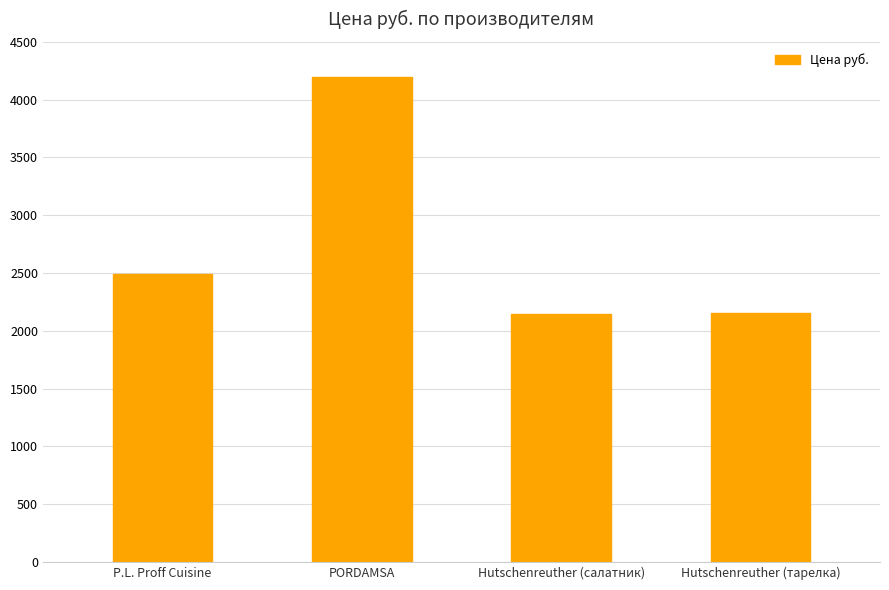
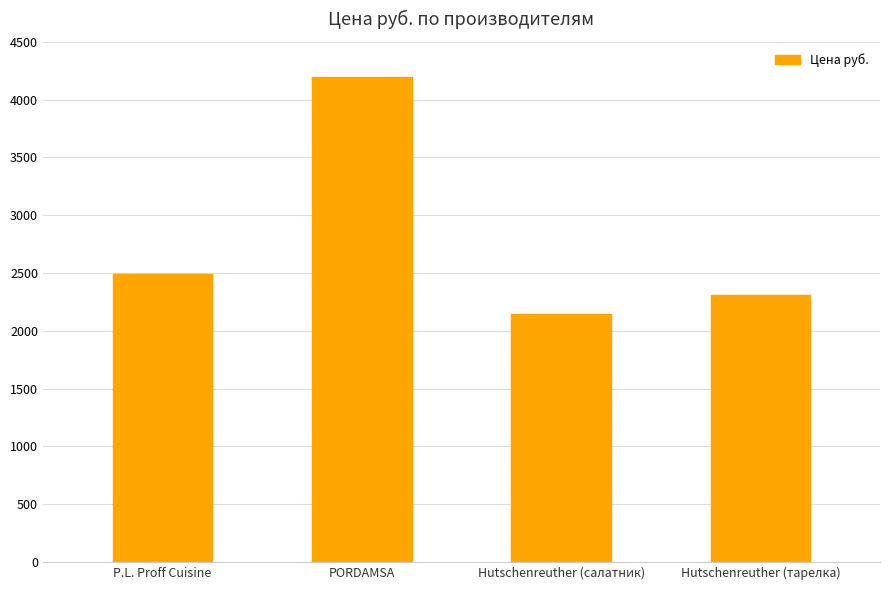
Hutschenreuther (тарелка): 2150 -> 2310
